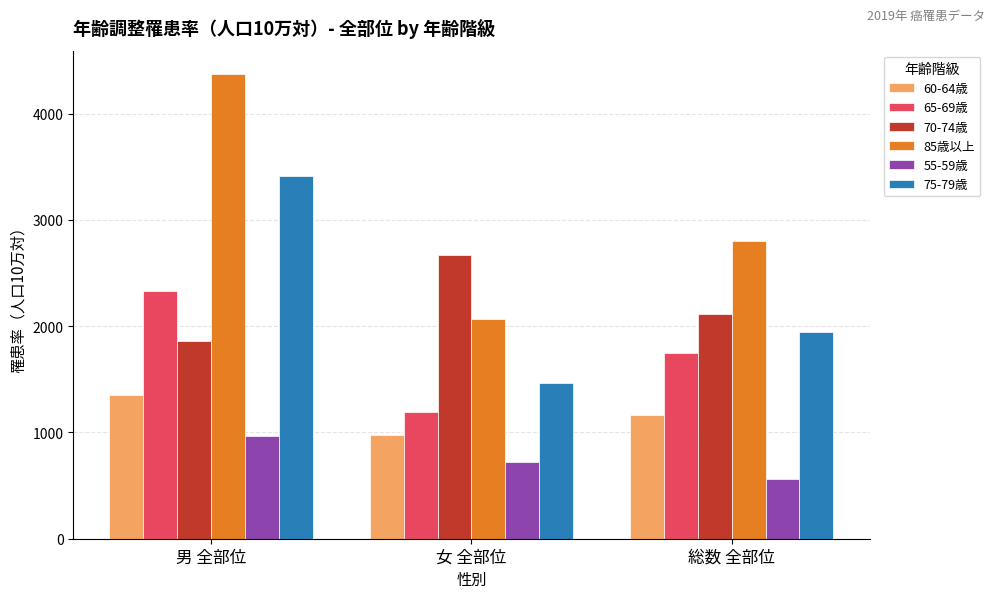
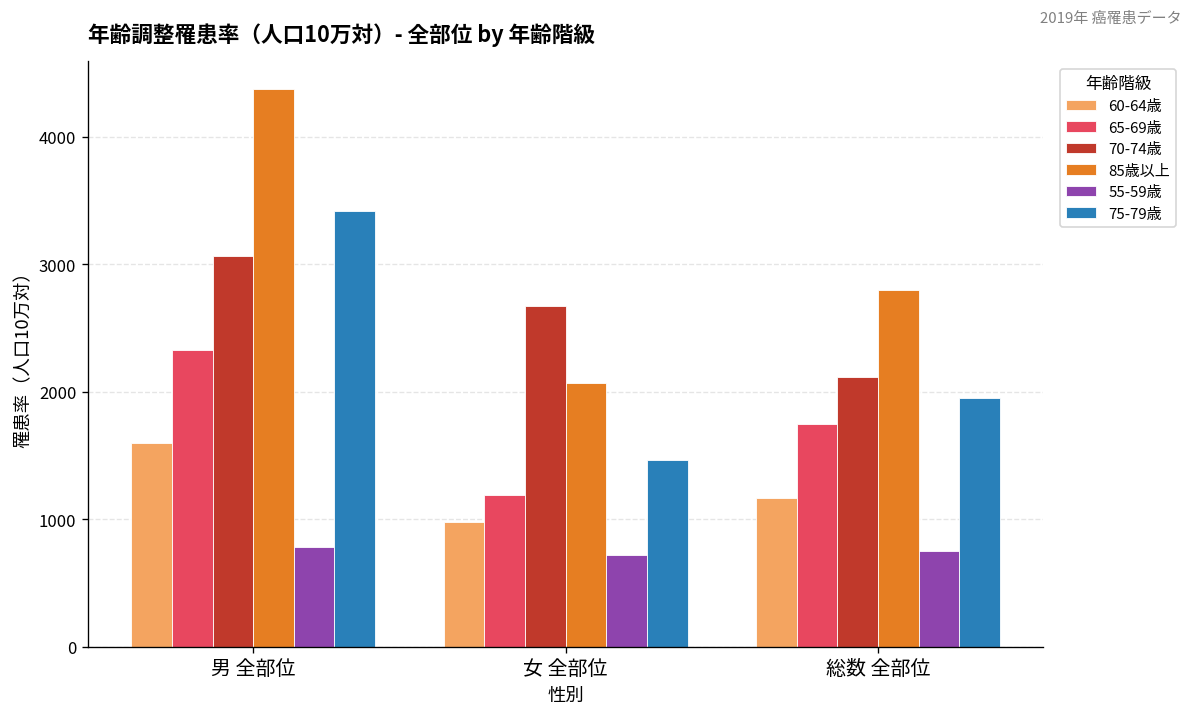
60-64歳, 男 全部位: 1350 -> 1600
70-74歳, 男 全部位: 1860 -> 3070
55-59歳, 男 全部位: 970 -> 780
55-59歳, 総数 全部位: 560 -> 750
